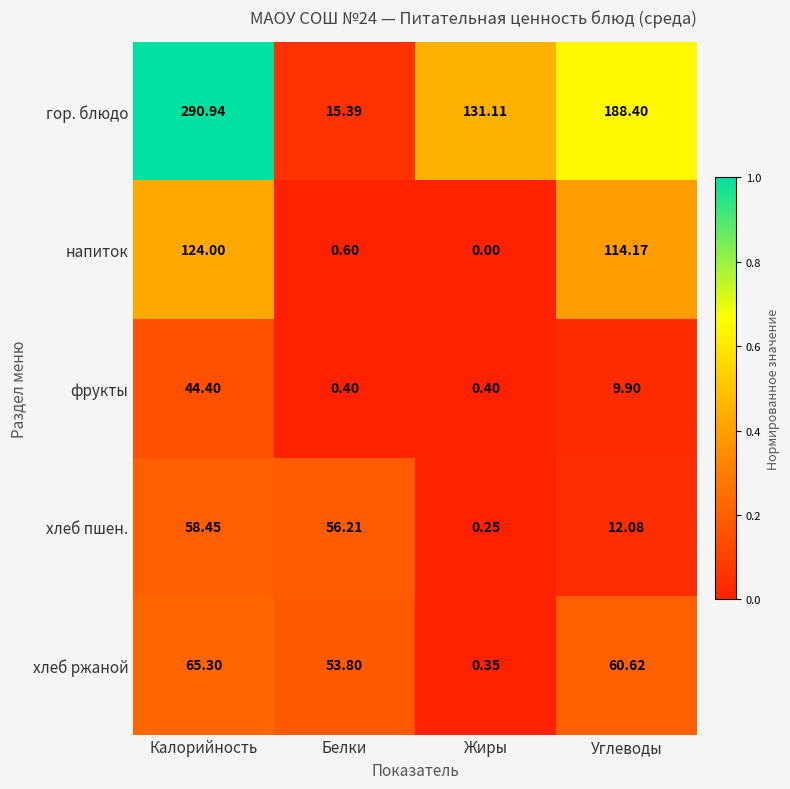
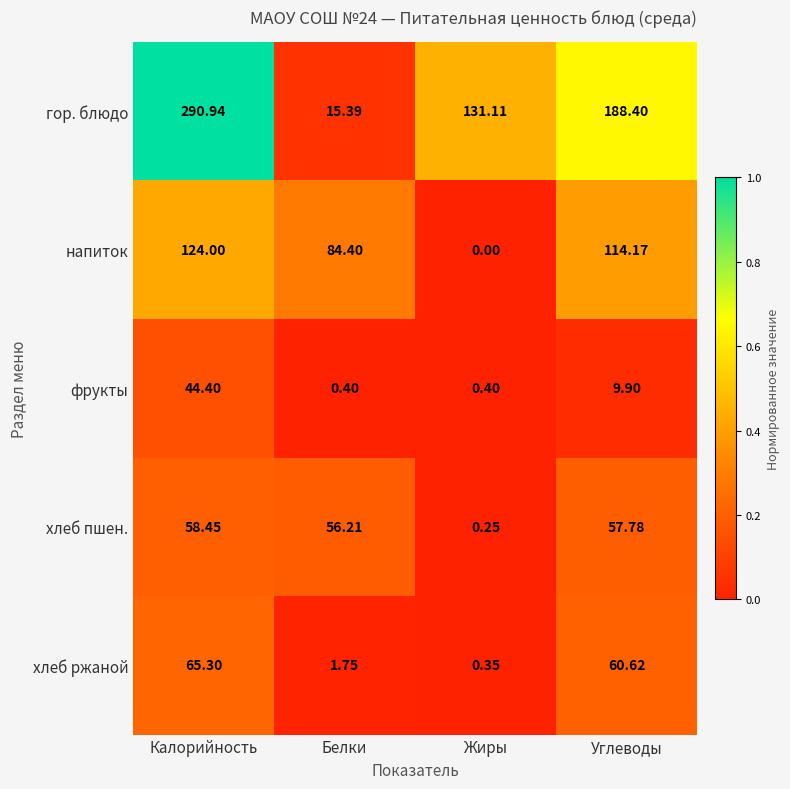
напиток, Белки: 0.60 -> 84.40
хлеб пшен., Углеводы: 12.08 -> 57.78
хлеб ржаной, Белки: 53.80 -> 1.75
